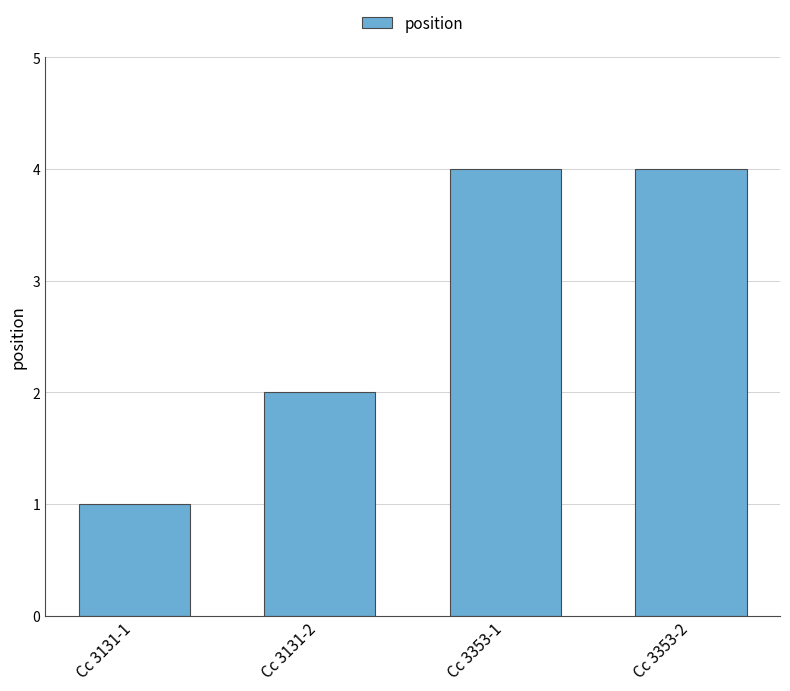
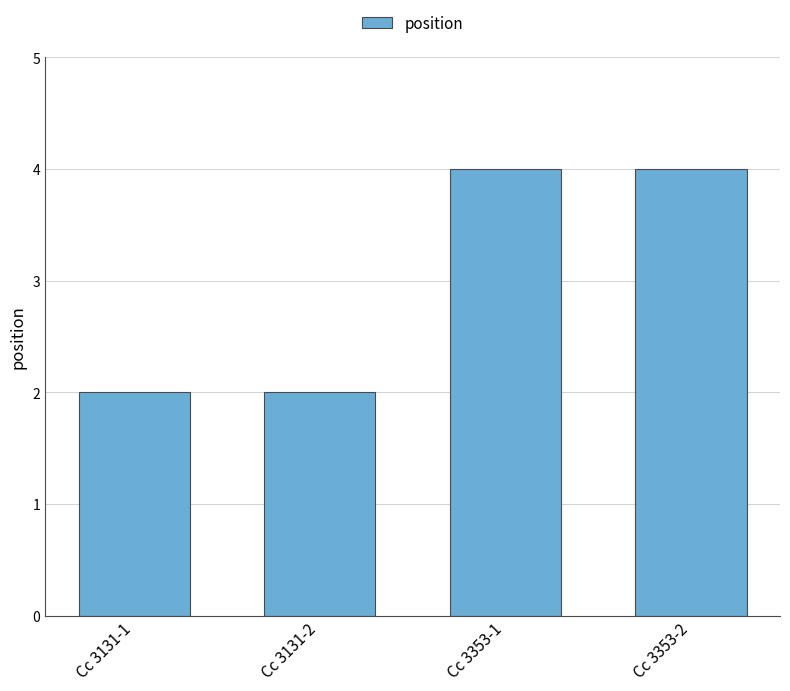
Cc 3131-1: 1 -> 2
